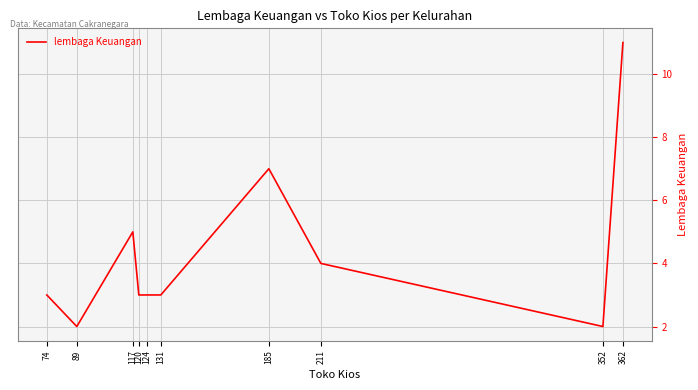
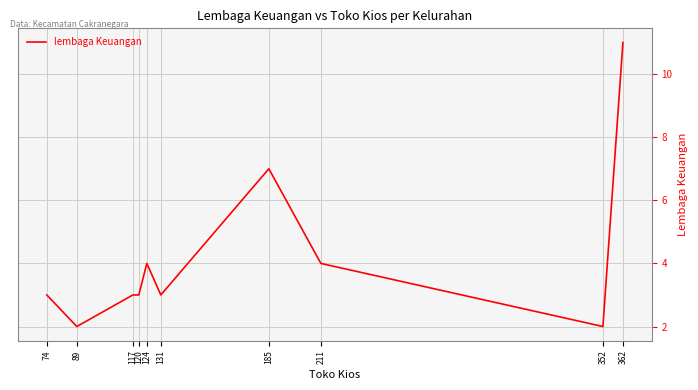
117: 5 -> 3
124: 3 -> 4
